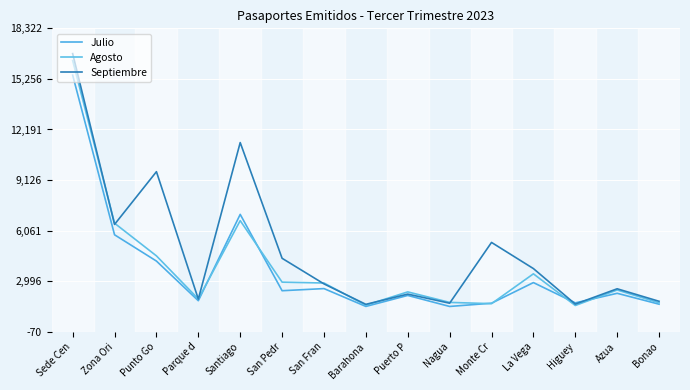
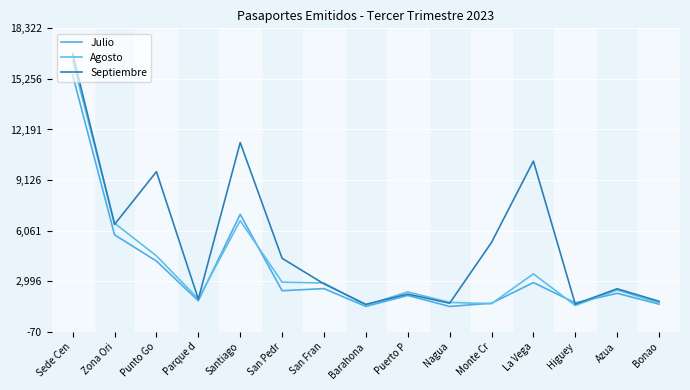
Septiembre, La Vega: 3,800 -> 10,300
